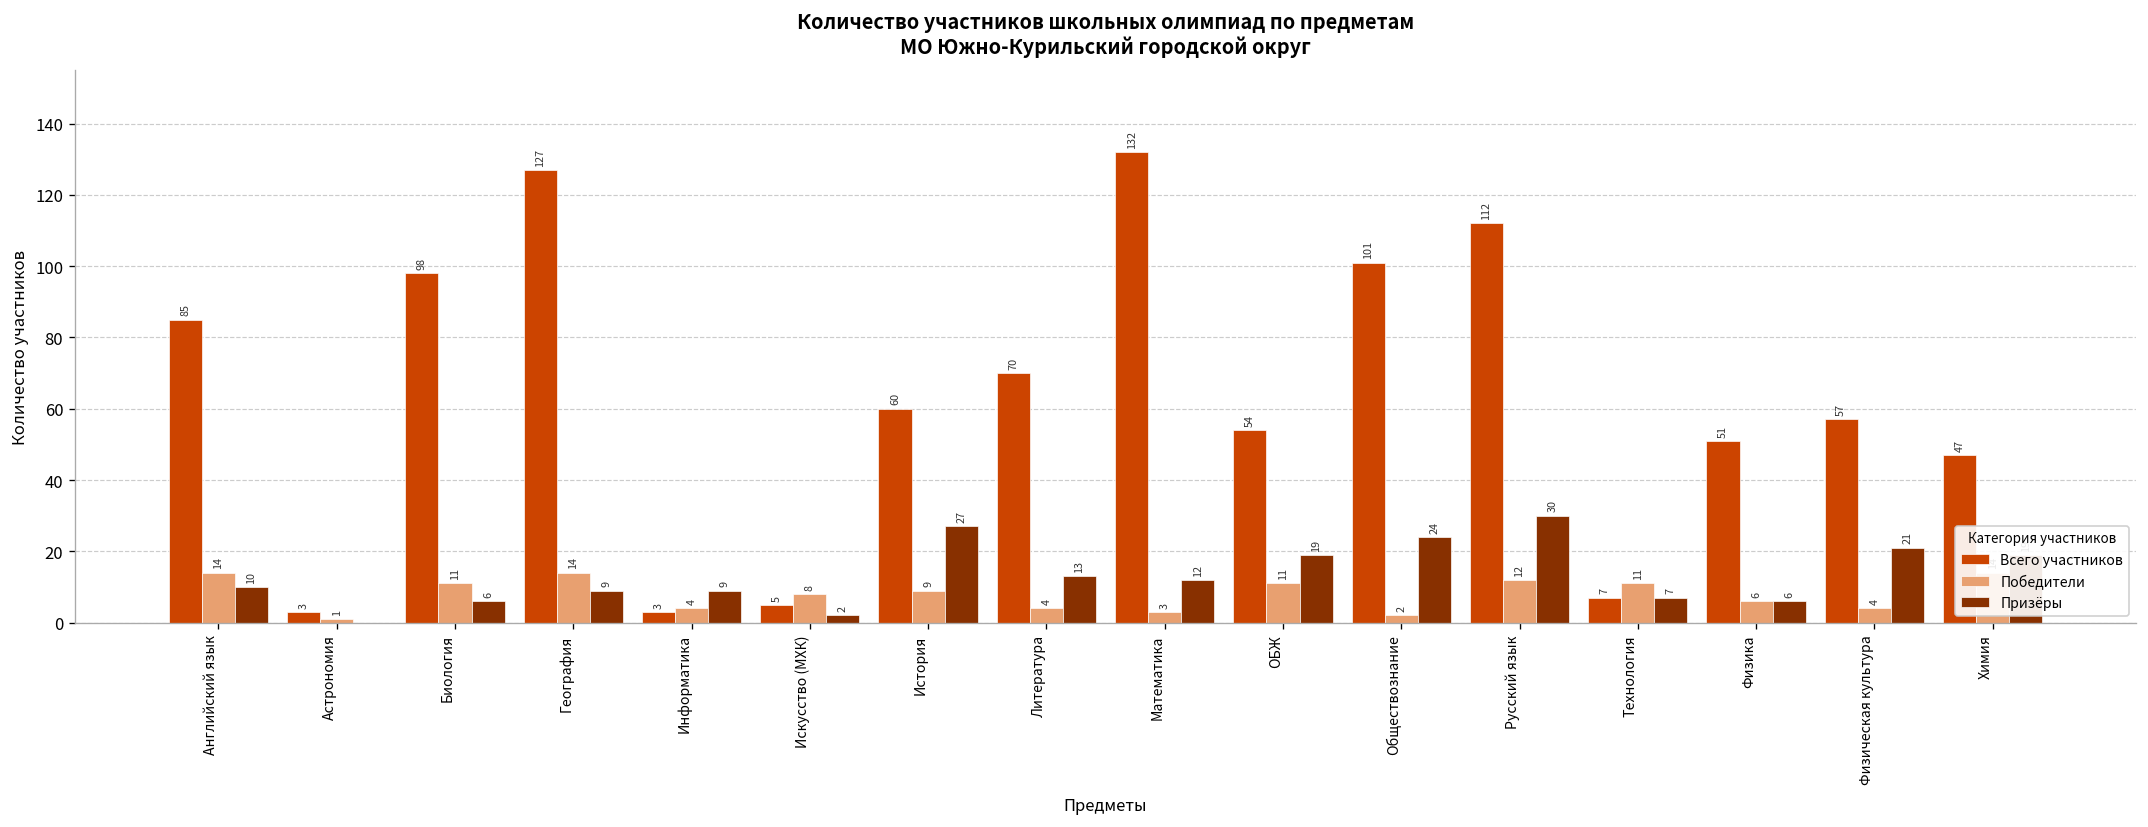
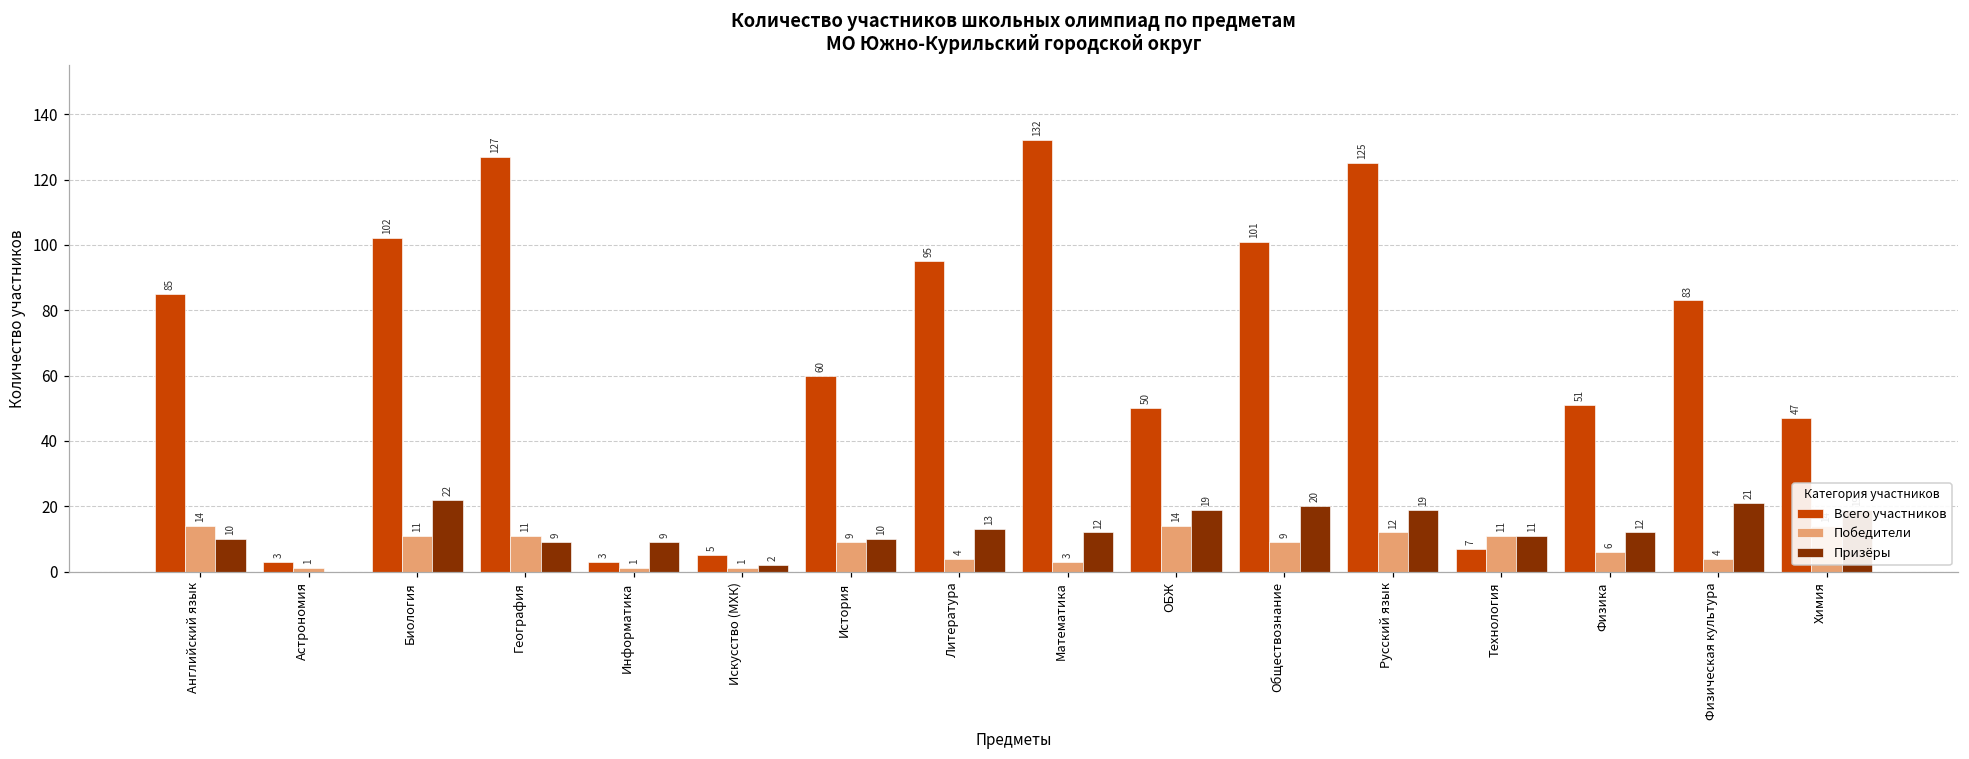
Всего участников, Биология: 98 -> 102
Призёры, Биология: 6 -> 22
Победители, География: 14 -> 11
Победители, Информатика: 4 -> 1
Победители, Искусство (МХК): 8 -> 1
Призёры, История: 27 -> 10
Всего участников, Литература: 70 -> 95
Всего участников, ОБЖ: 54 -> 50
Победители, ОБЖ: 11 -> 14
Победители, Обществознание: 2 -> 9
Призёры, Обществознание: 24 -> 20
Всего участников, Русский язык: 112 -> 125
Призёры, Русский язык: 30 -> 19
Призёры, Технология: 7 -> 11
Призёры, Физика: 6 -> 12
Всего участников, Физическая культура: 57 -> 83
